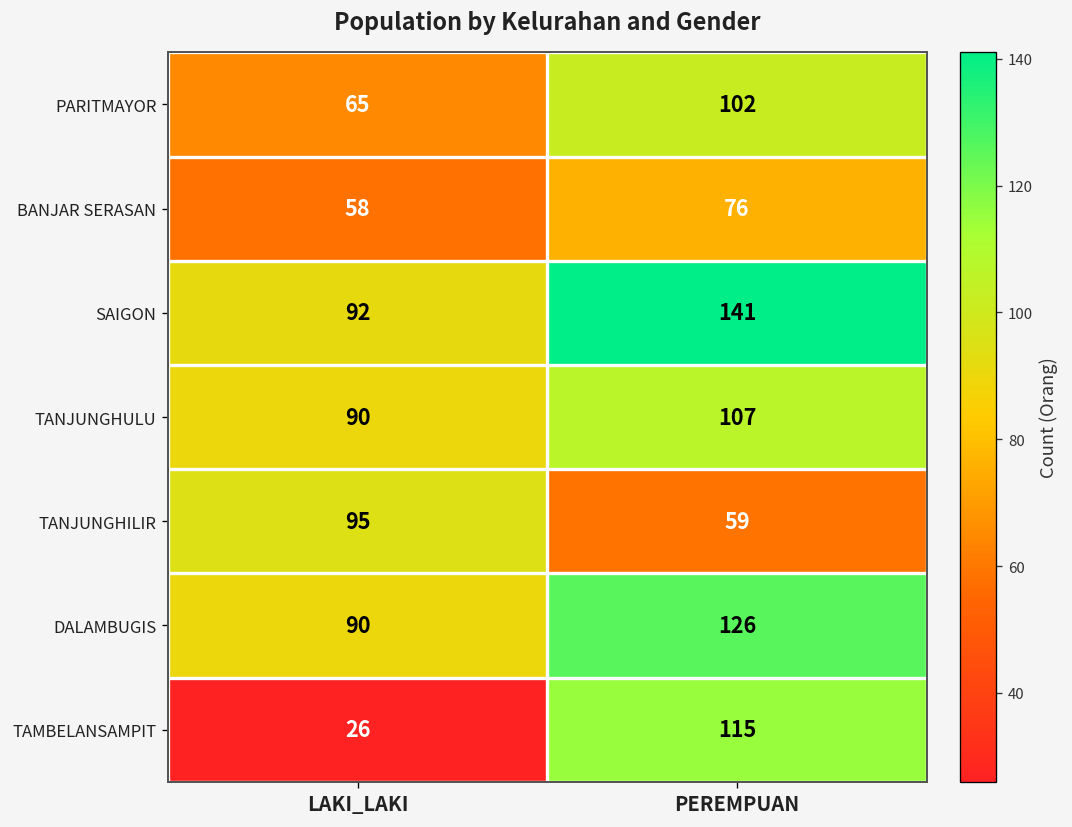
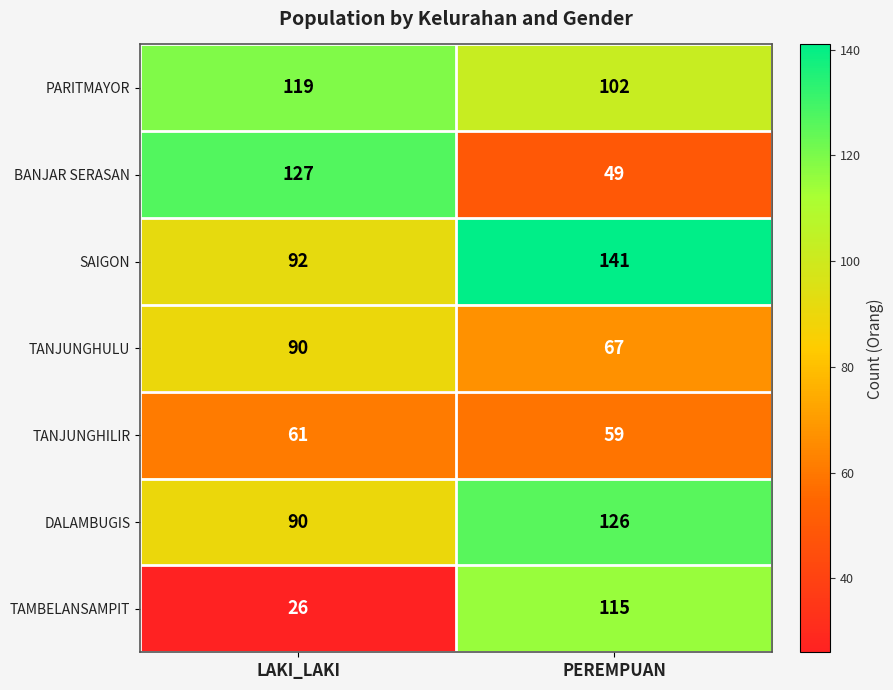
PARITMAYOR, LAKI_LAKI: 65 -> 119
BANJAR SERASAN, LAKI_LAKI: 58 -> 127
BANJAR SERASAN, PEREMPUAN: 76 -> 49
TANJUNGHULU, PEREMPUAN: 107 -> 67
TANJUNGHILIR, LAKI_LAKI: 95 -> 61
